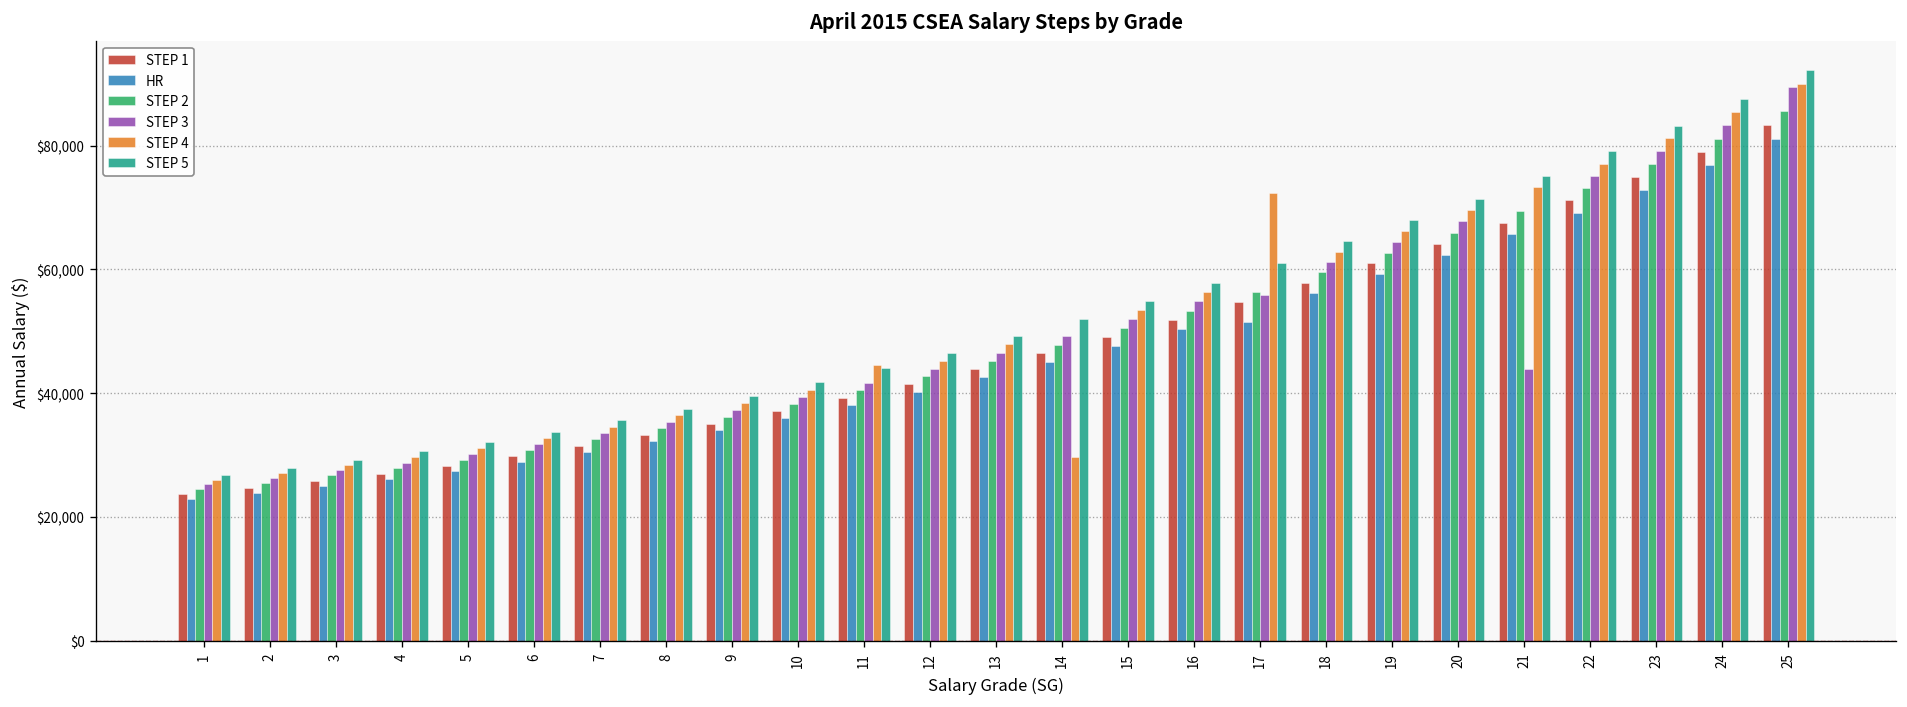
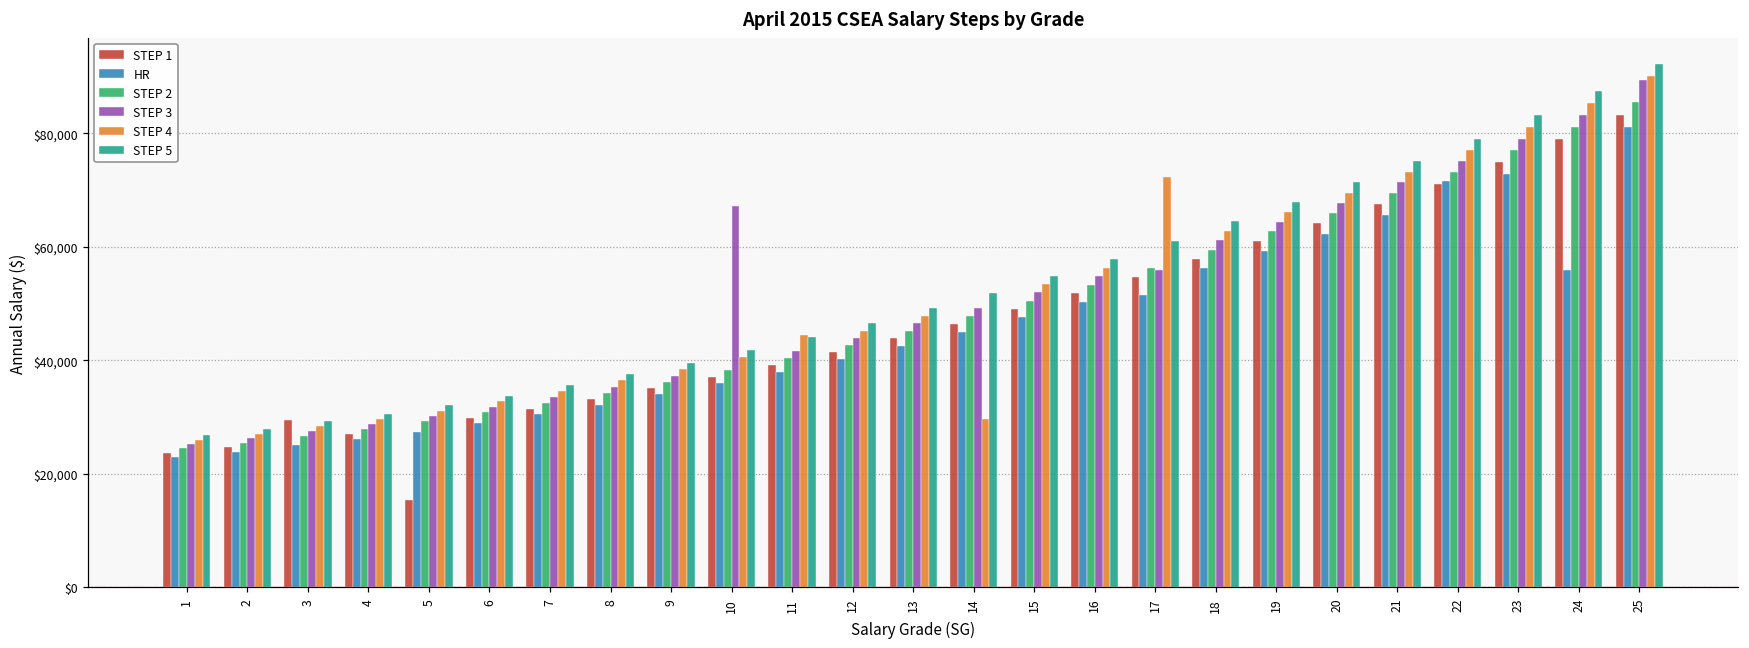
STEP 1, 3: $26,000 -> $29,000
STEP 1, 5: $28,000 -> $15,000
STEP 3, 10: $39,000 -> $67,000
STEP 3, 21: $44,000 -> $71,000
HR, 22: $69,000 -> $72,000
HR, 24: $77,000 -> $56,000
